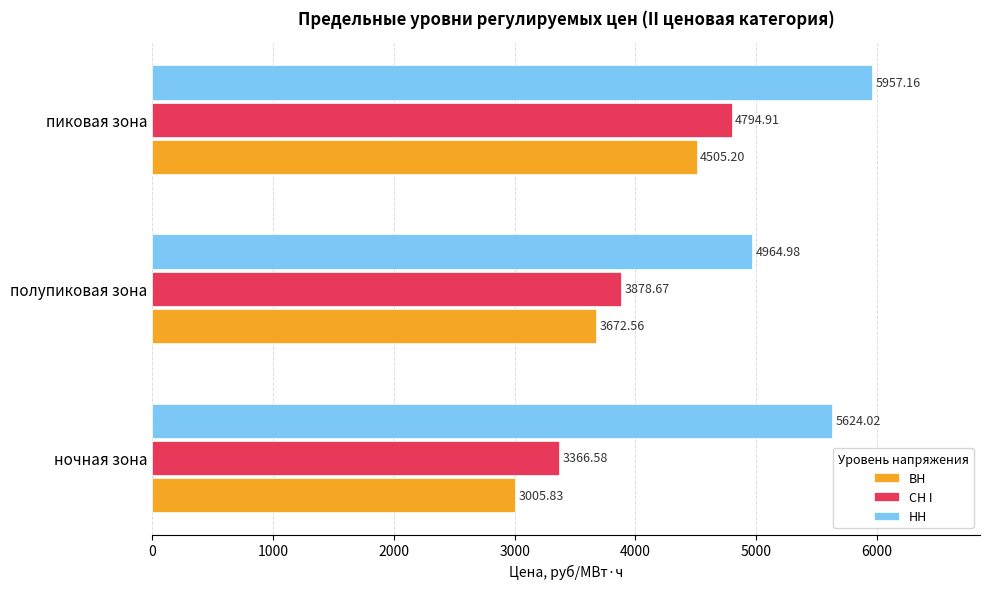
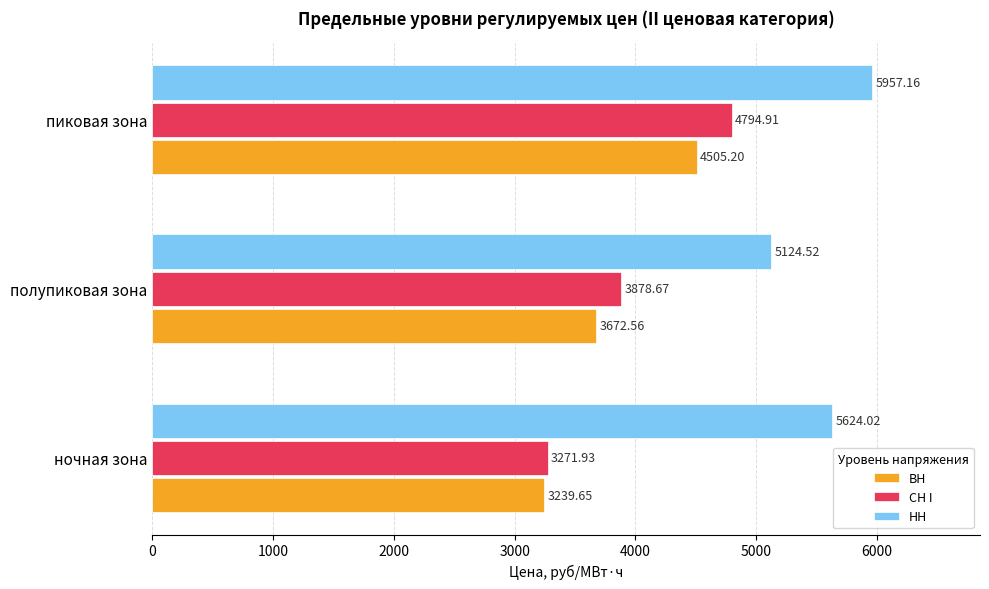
НН, полупиковая зона: 4964.98 -> 5124.52
СН I, ночная зона: 3366.58 -> 3271.93
ВН, ночная зона: 3005.83 -> 3239.65
